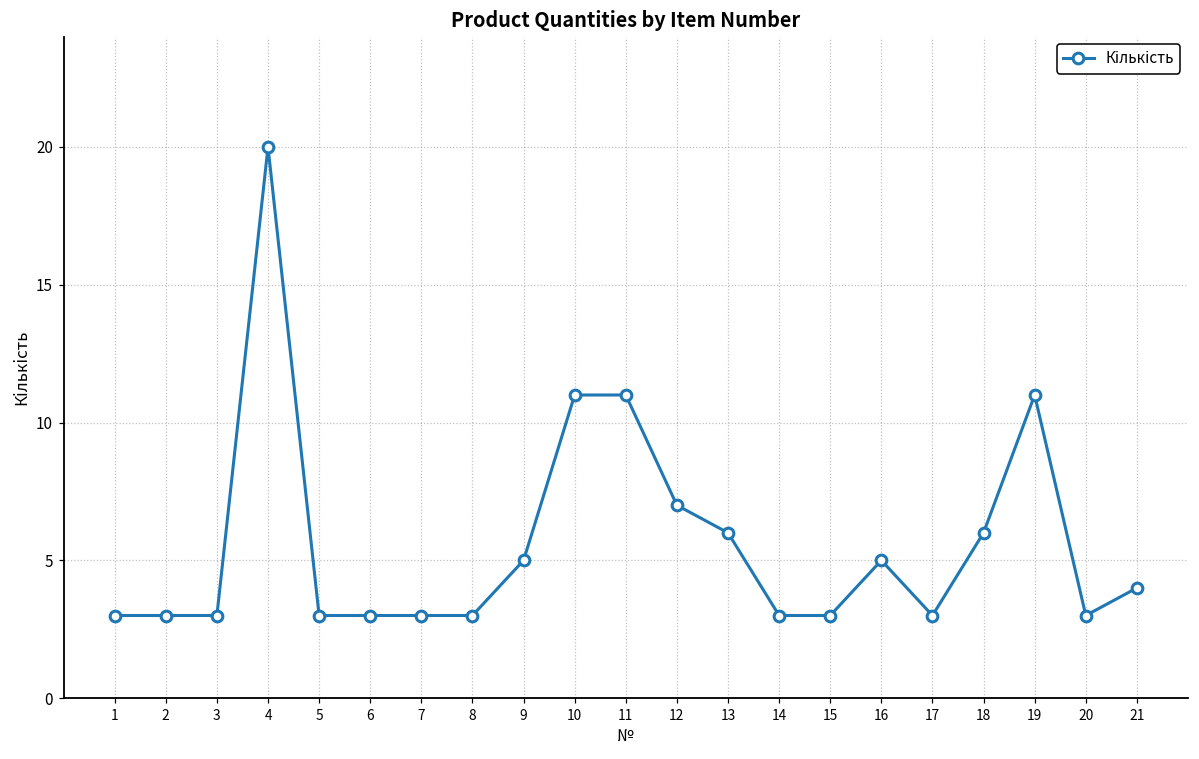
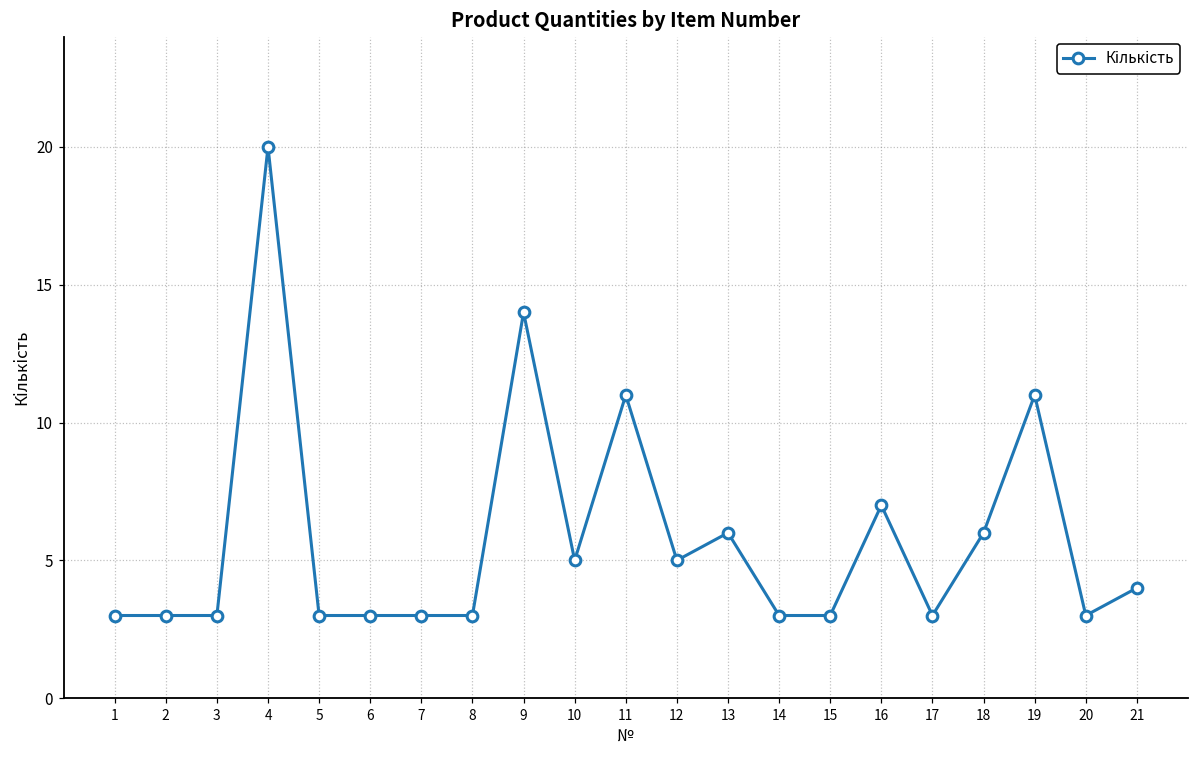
9: 5 -> 14
10: 11 -> 5
12: 7 -> 5
16: 5 -> 7
